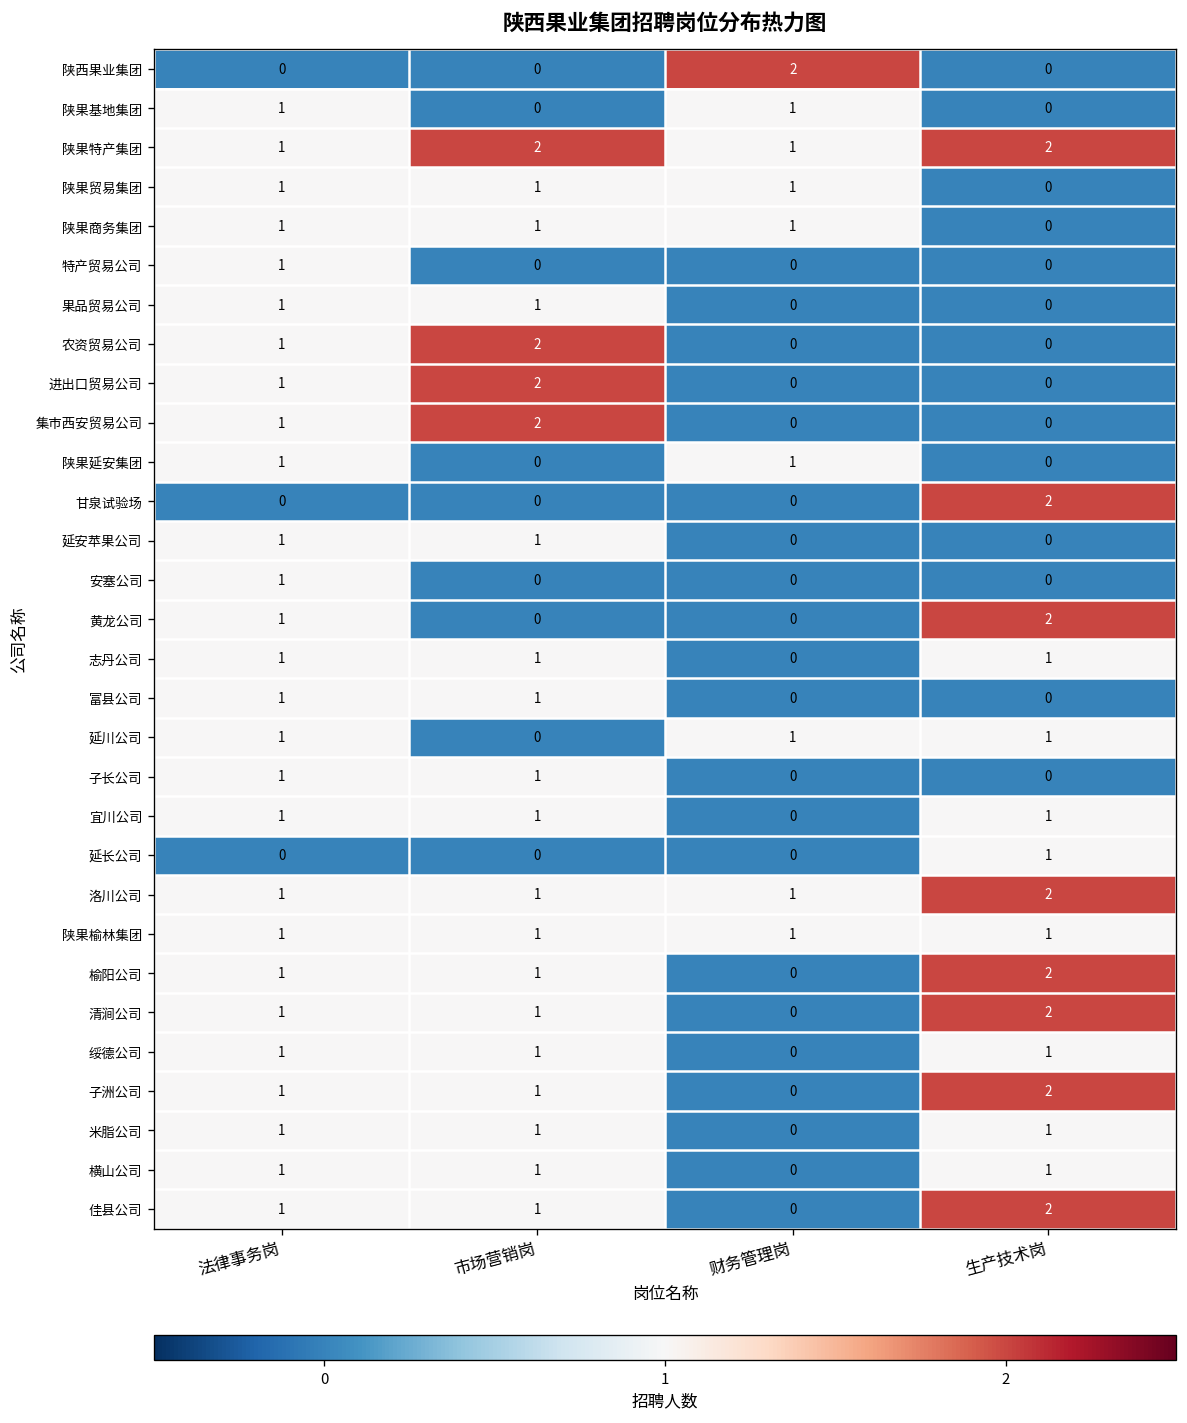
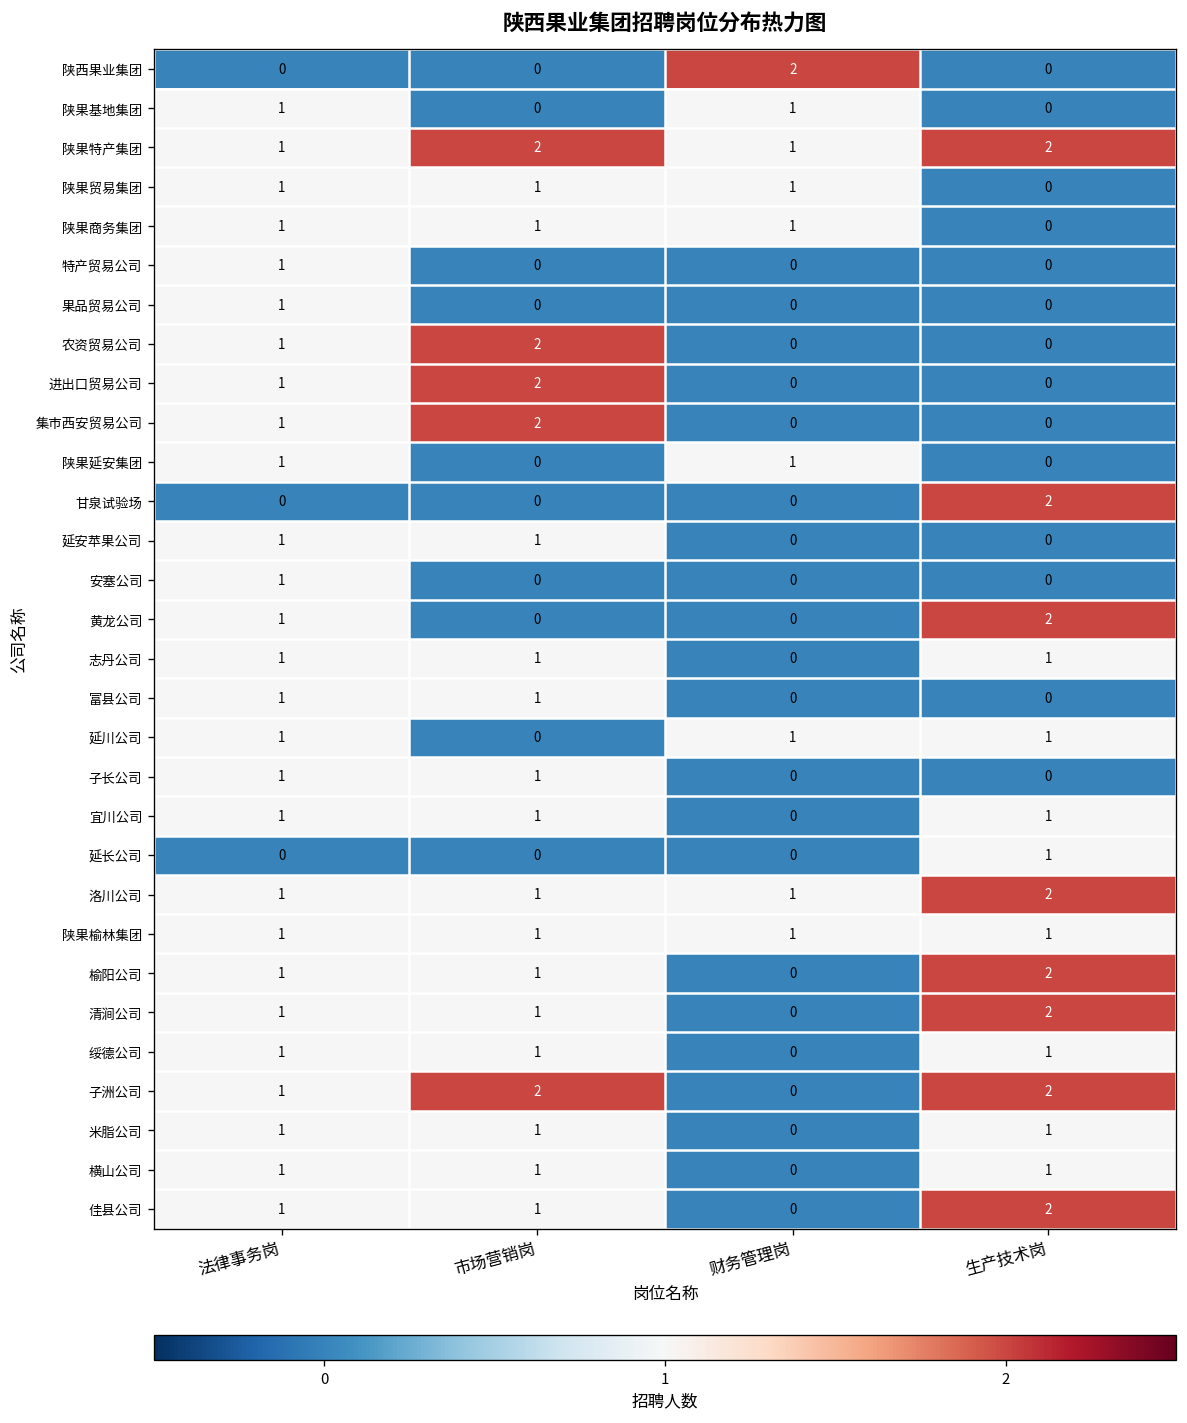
果品贸易公司, 市场营销岗: 1 -> 0
子洲公司, 市场营销岗: 1 -> 2
